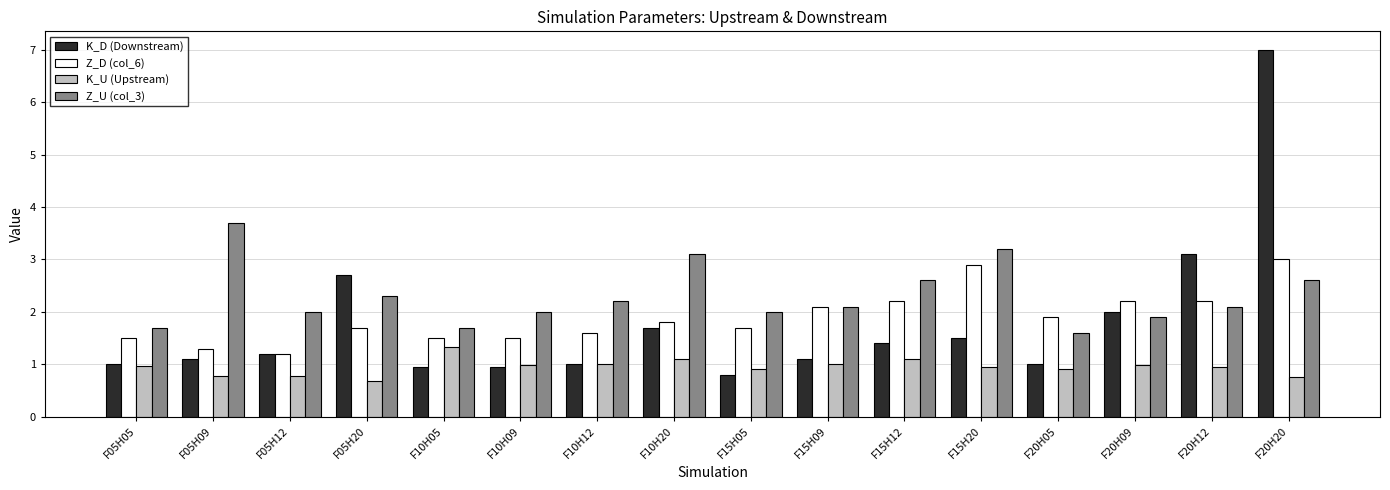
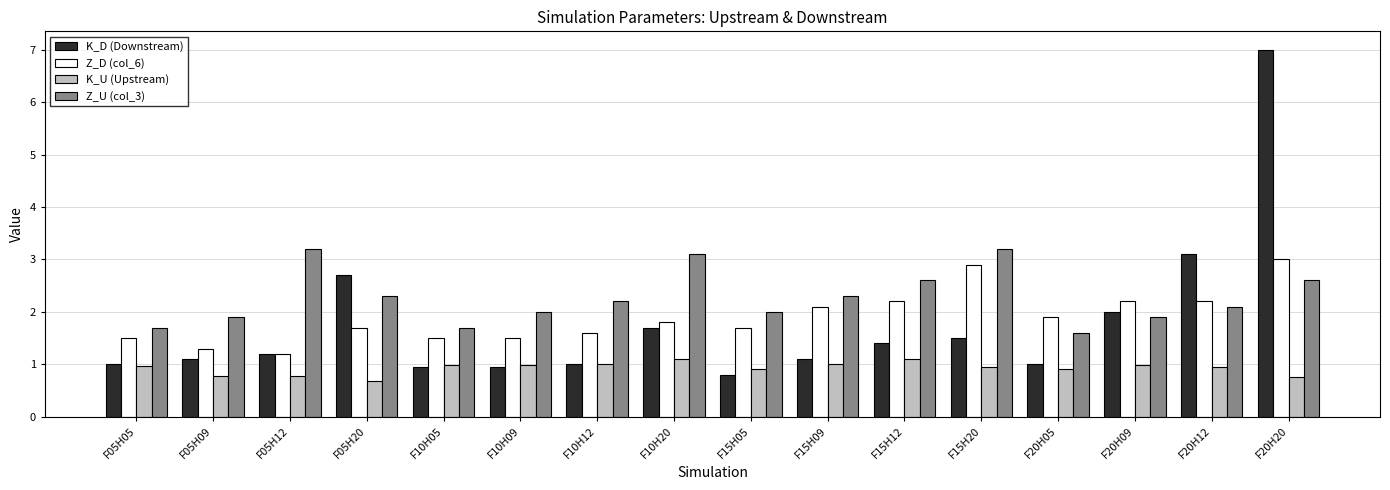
Z_U (col_3), F05H09: 3.7 -> 1.9
Z_U (col_3), F05H12: 2.0 -> 3.2
K_U (Upstream), F10H05: 1.3 -> 1.0
Z_U (col_3), F15H09: 2.1 -> 2.3
